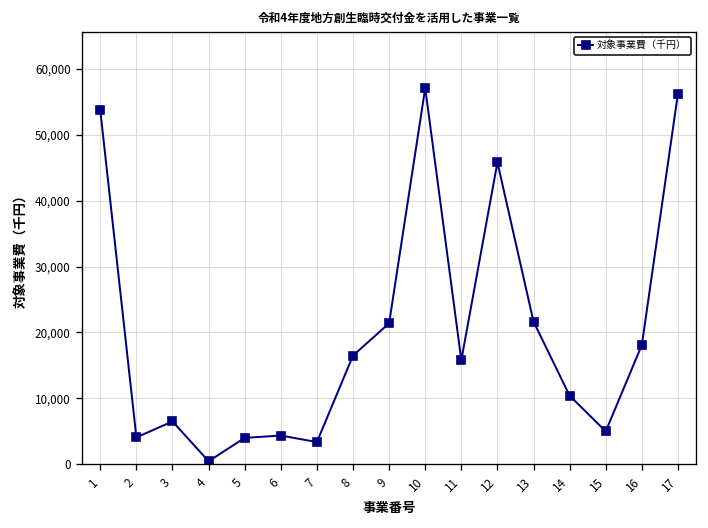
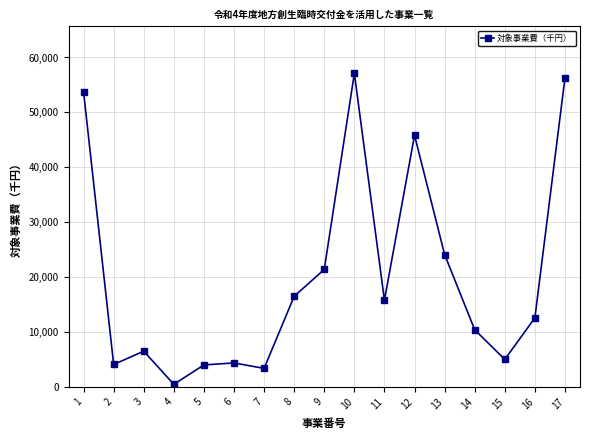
13: 22,000 -> 24,000
16: 18,000 -> 13,000
